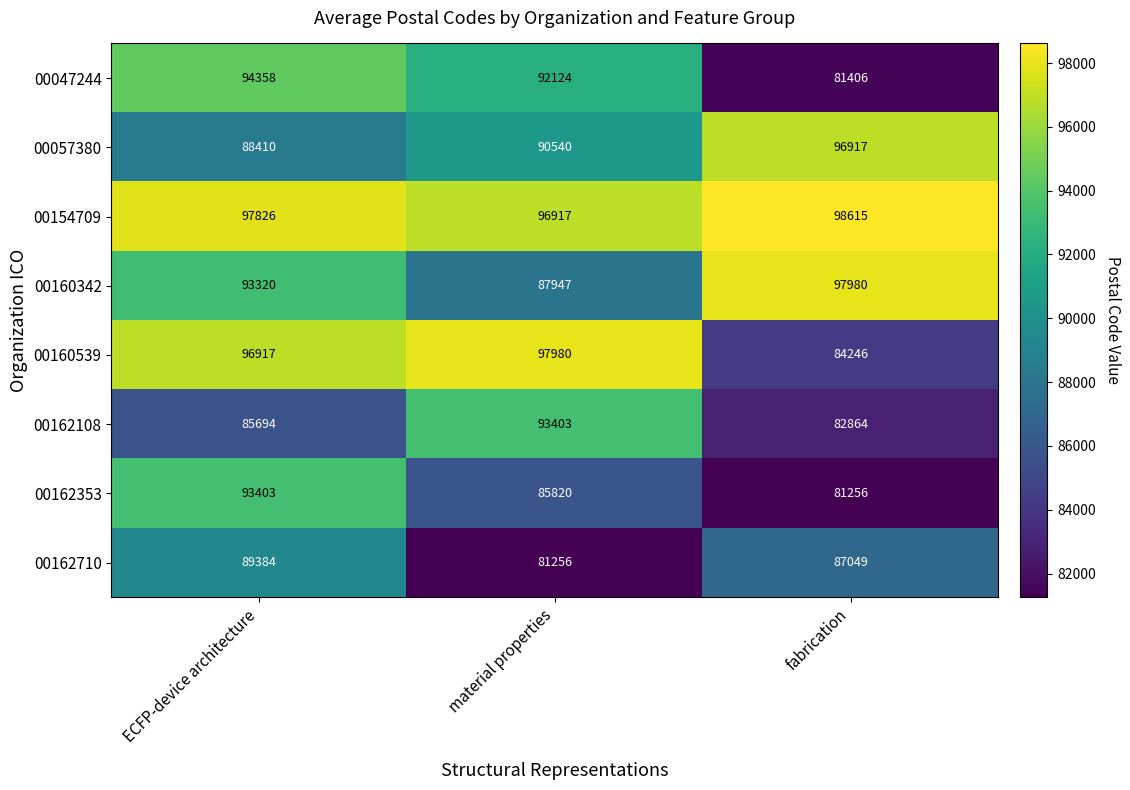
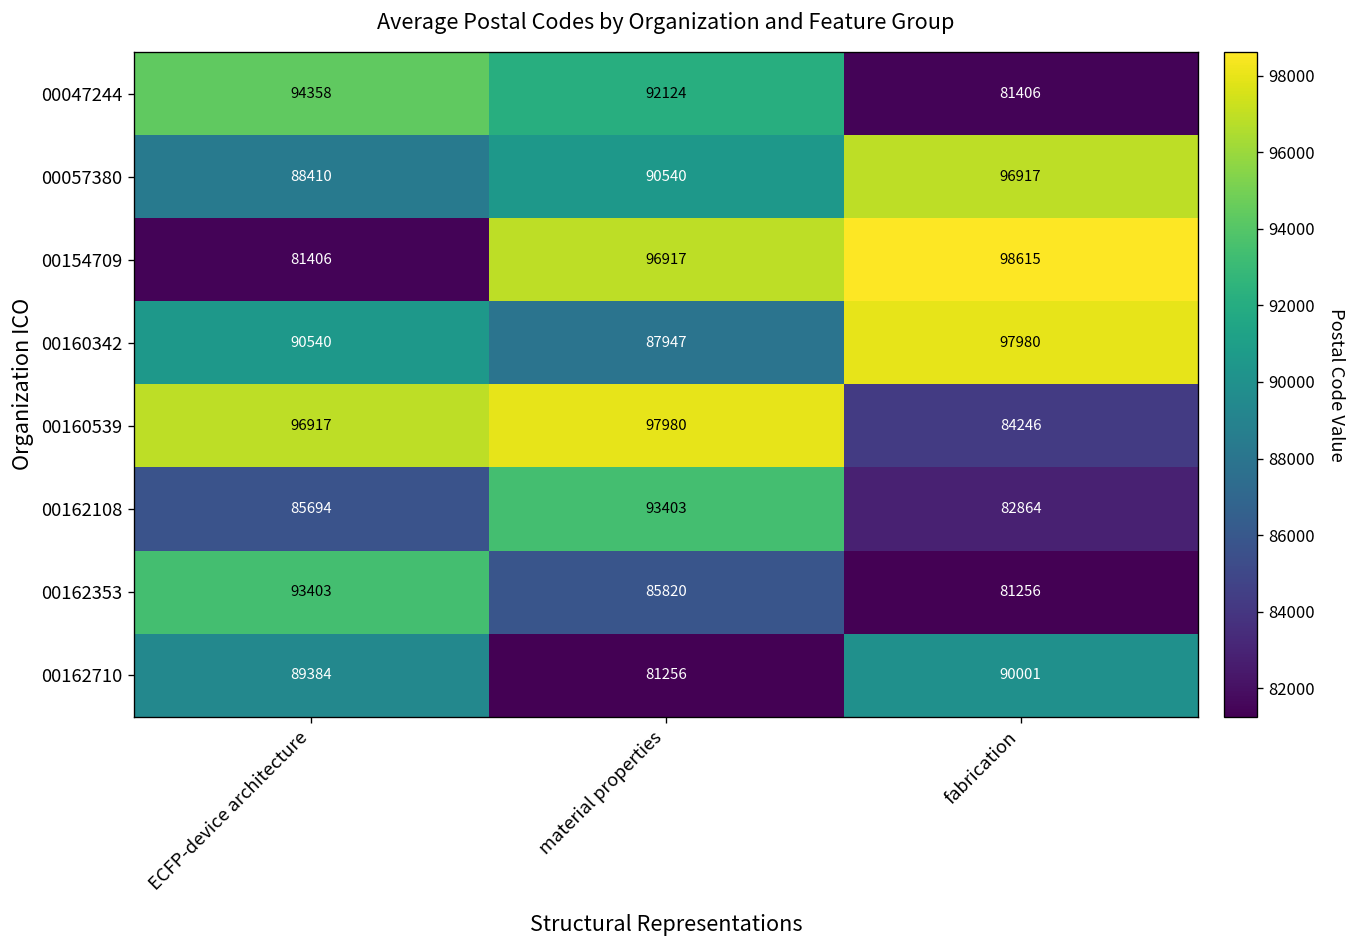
00154709, ECFP-device architecture: 97826 -> 81406
00160342, ECFP-device architecture: 93320 -> 90540
00162710, fabrication: 87049 -> 90001
